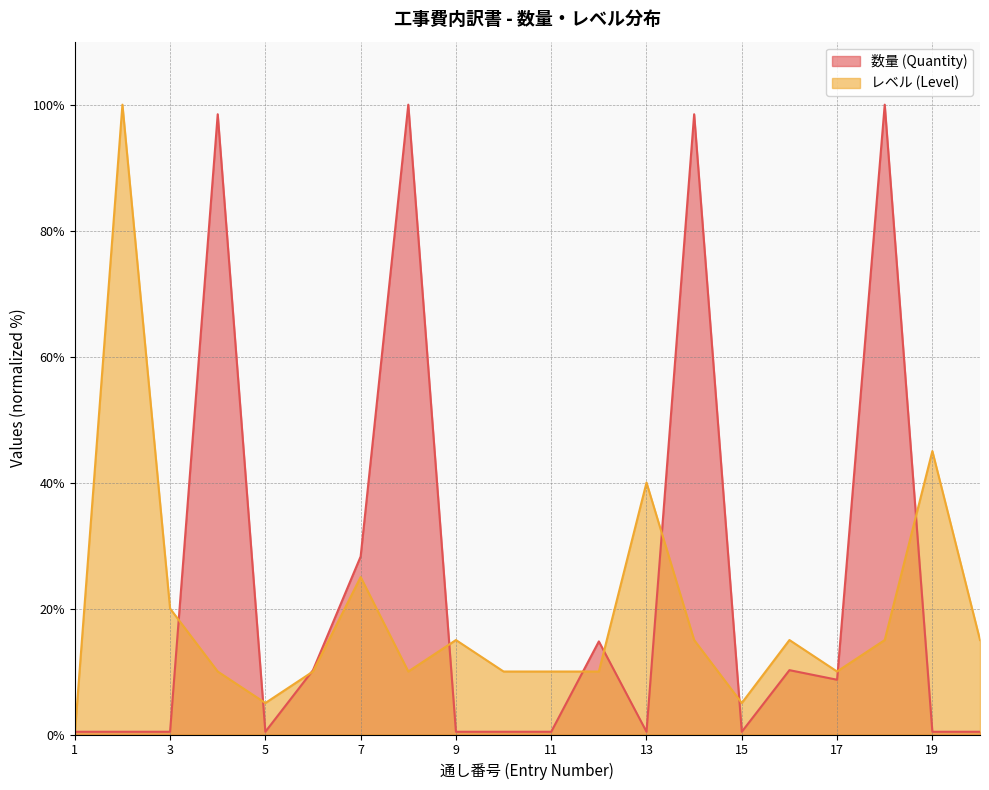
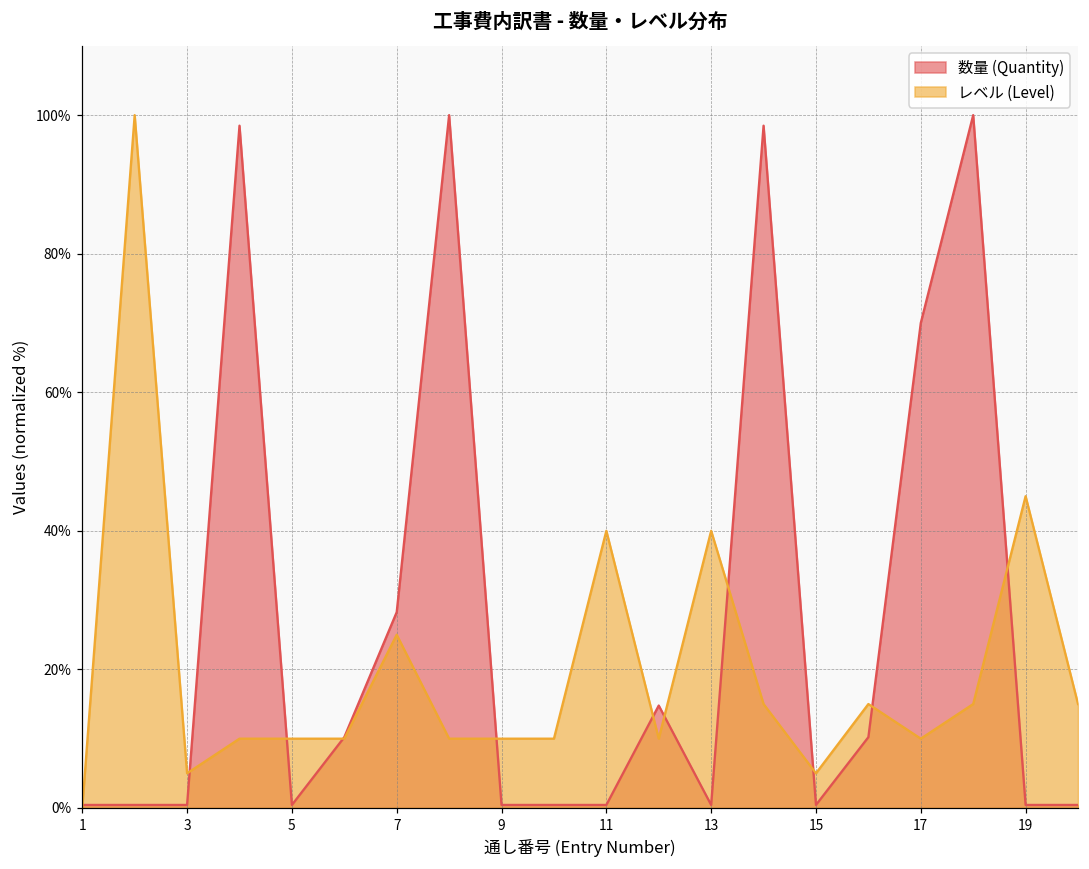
レベル (Level), 3: 20% -> 5%
レベル (Level), 5: 5% -> 10%
レベル (Level), 9: 15% -> 10%
レベル (Level), 11: 10% -> 40%
数量 (Quantity), 17: 9% -> 70%
